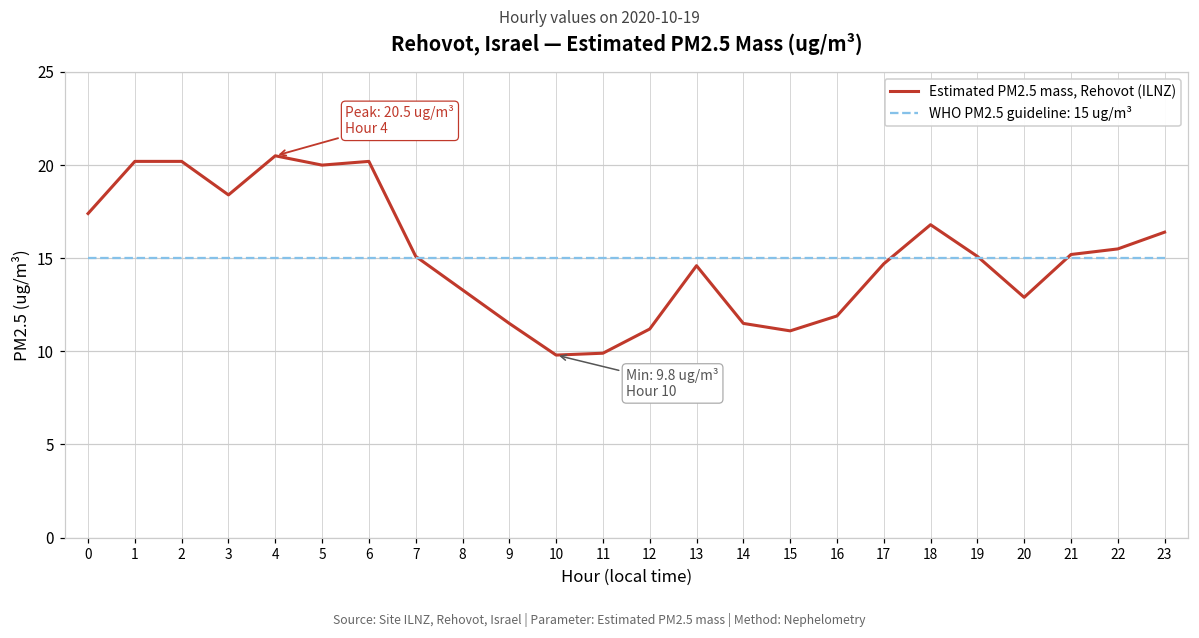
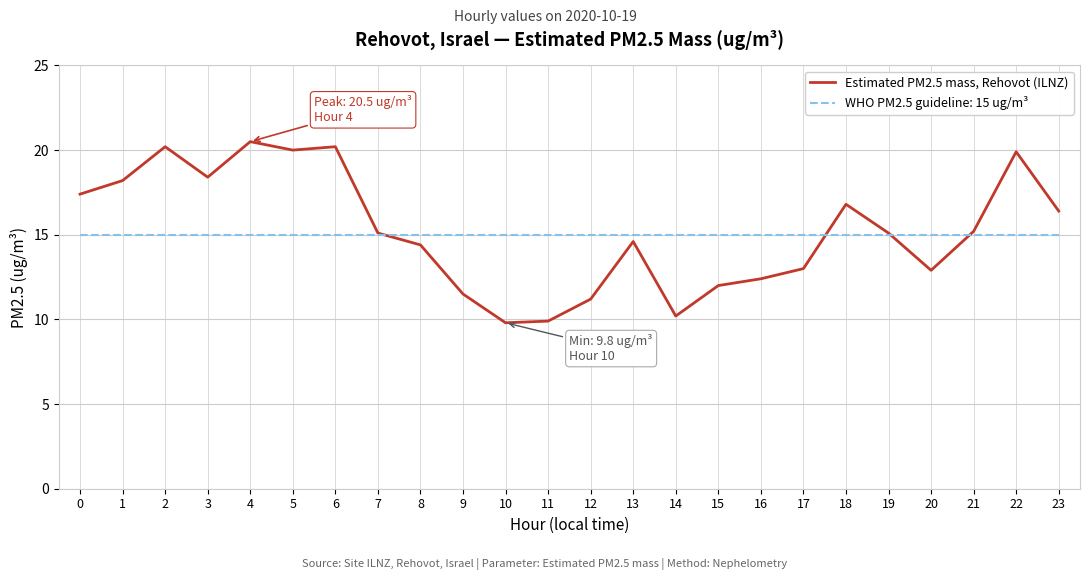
Estimated PM2.5 mass, Rehovot (ILNZ), 1: 20.2 -> 18.2
Estimated PM2.5 mass, Rehovot (ILNZ), 8: 13.3 -> 14.4
Estimated PM2.5 mass, Rehovot (ILNZ), 14: 11.5 -> 10.2
Estimated PM2.5 mass, Rehovot (ILNZ), 15: 11.1 -> 12.0
Estimated PM2.5 mass, Rehovot (ILNZ), 16: 11.9 -> 12.4
Estimated PM2.5 mass, Rehovot (ILNZ), 17: 14.7 -> 13.0
Estimated PM2.5 mass, Rehovot (ILNZ), 22: 15.5 -> 19.9
